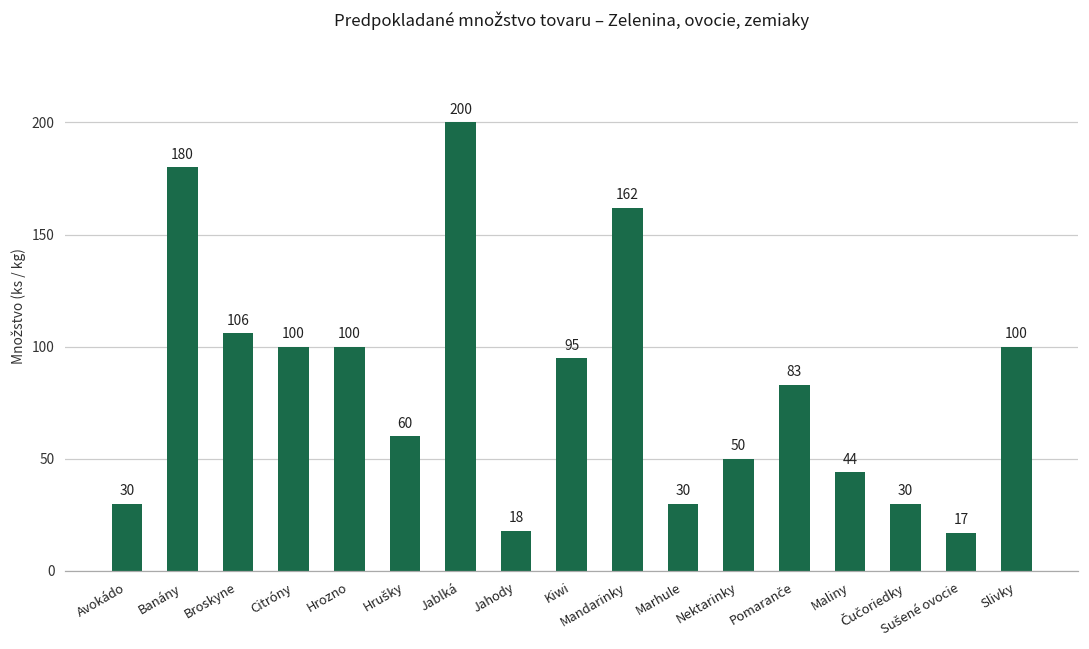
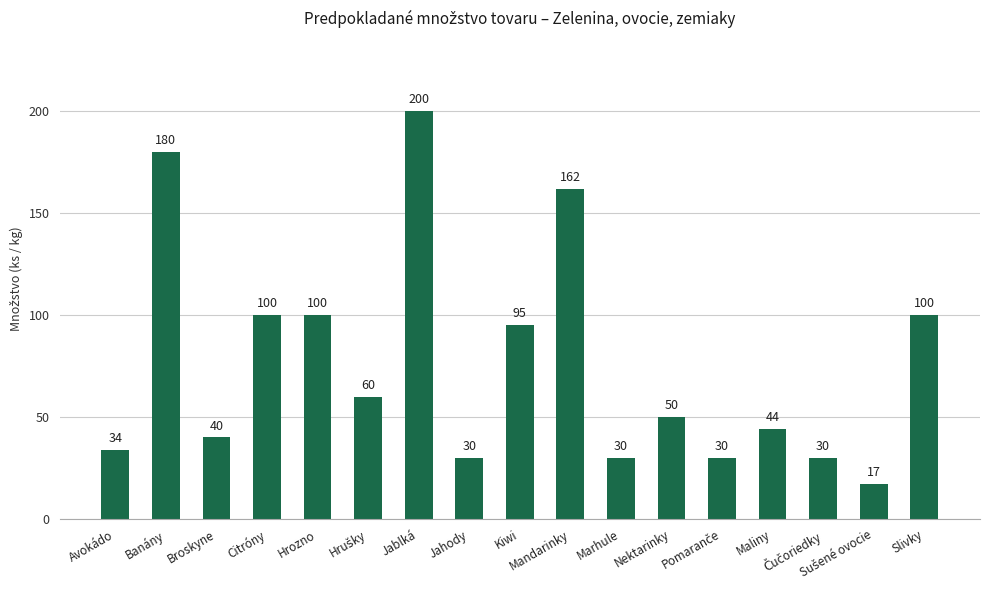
Avokádo: 30 -> 34
Broskyne: 106 -> 40
Jahody: 18 -> 30
Pomaranče: 83 -> 30
